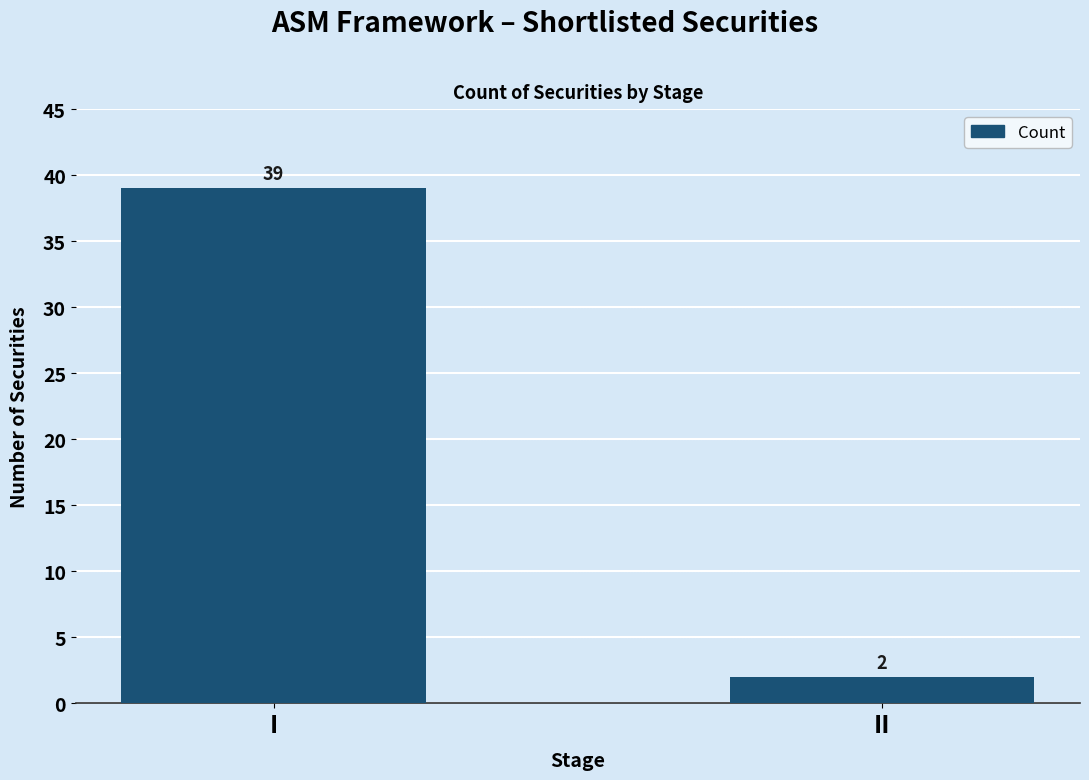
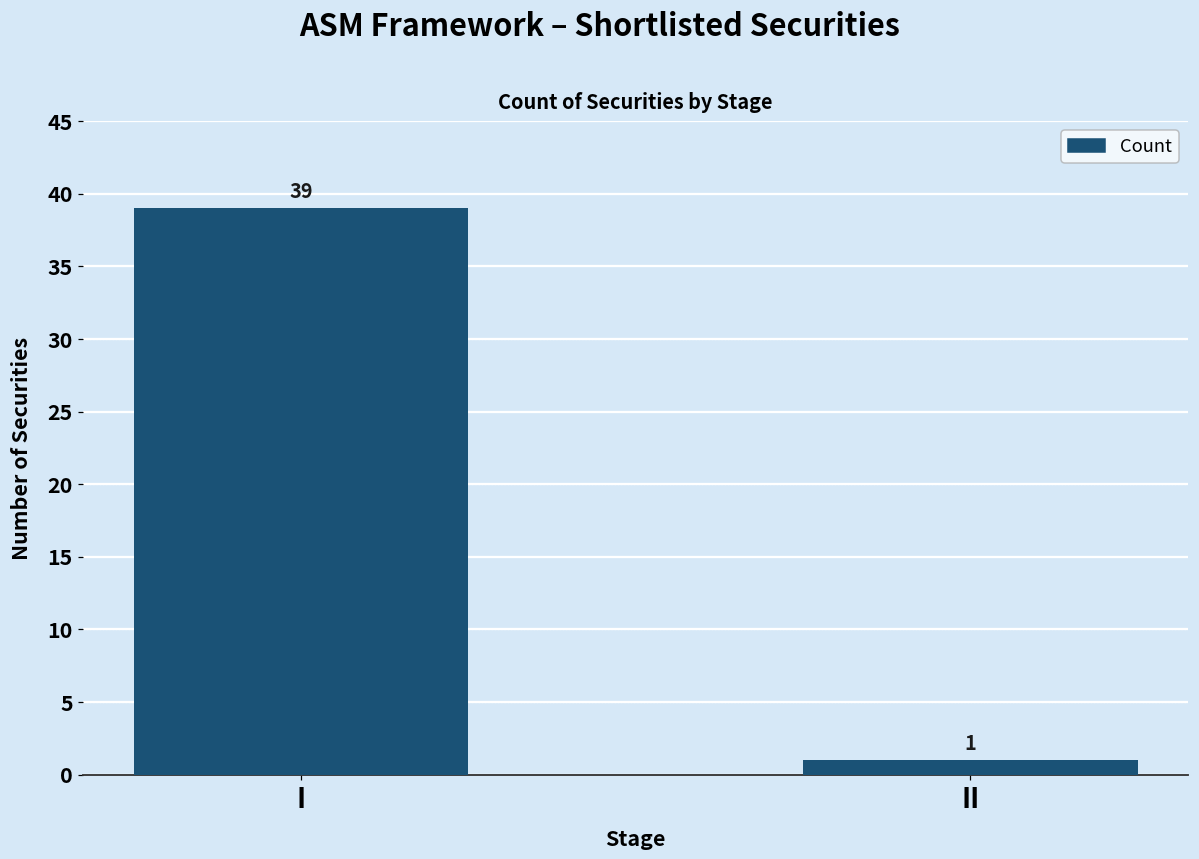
II: 2 -> 1
